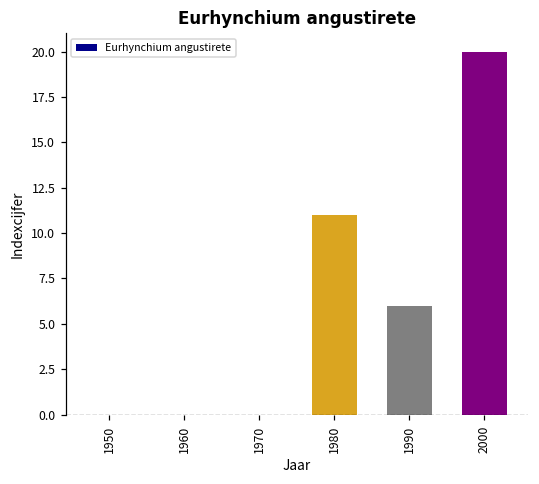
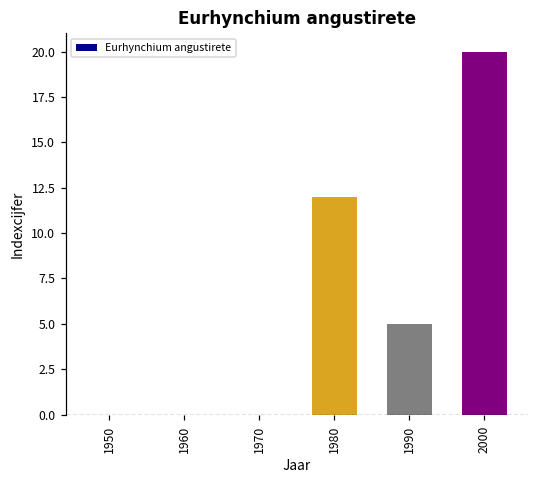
1980: 11 -> 12
1990: 6 -> 5
